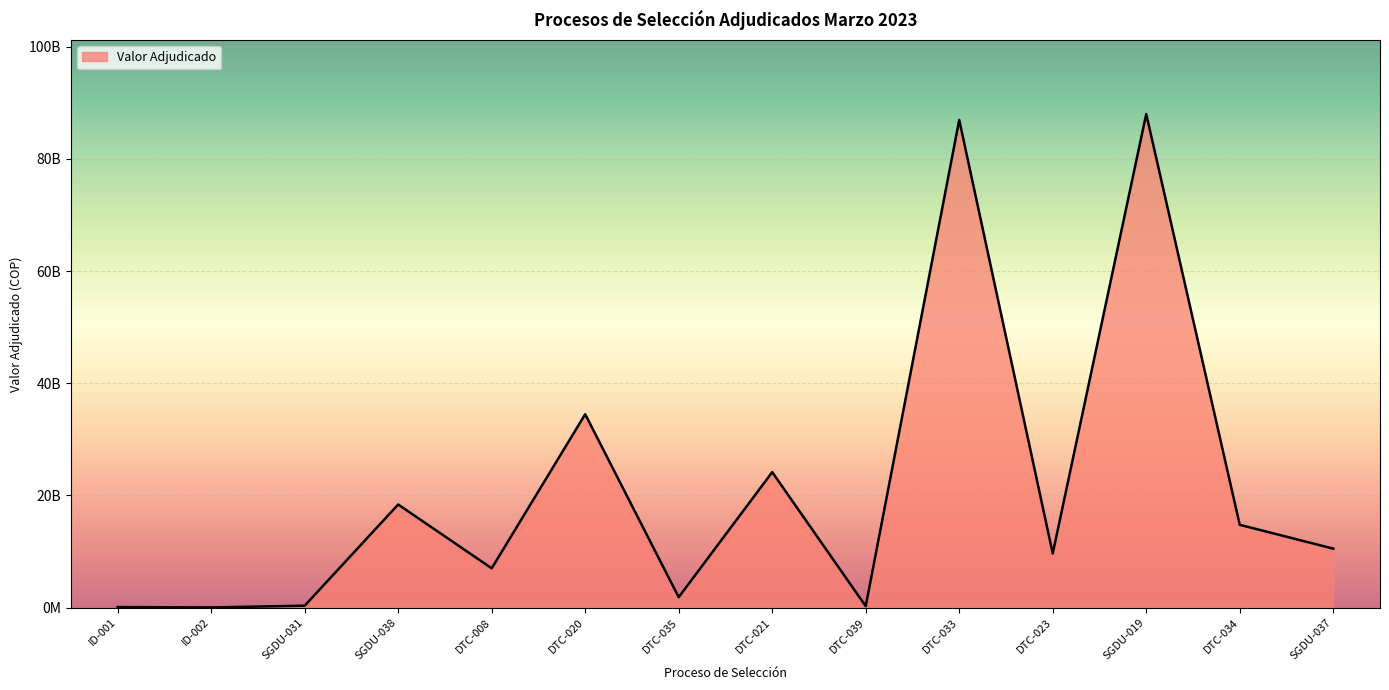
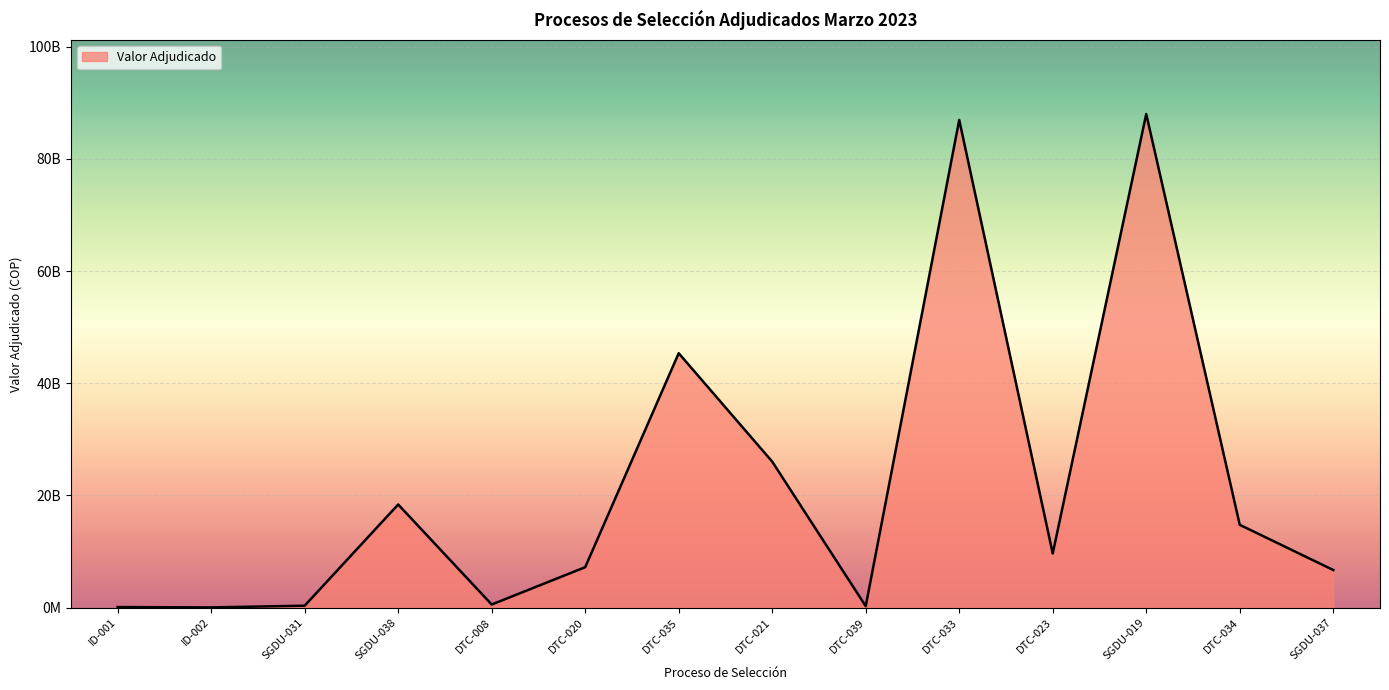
DTC-008: 7000000000 -> 1000000000
DTC-020: 34000000000 -> 7000000000
DTC-035: 2000000000 -> 45000000000
DTC-021: 24000000000 -> 26000000000
SGDU-037: 11000000000 -> 7000000000
